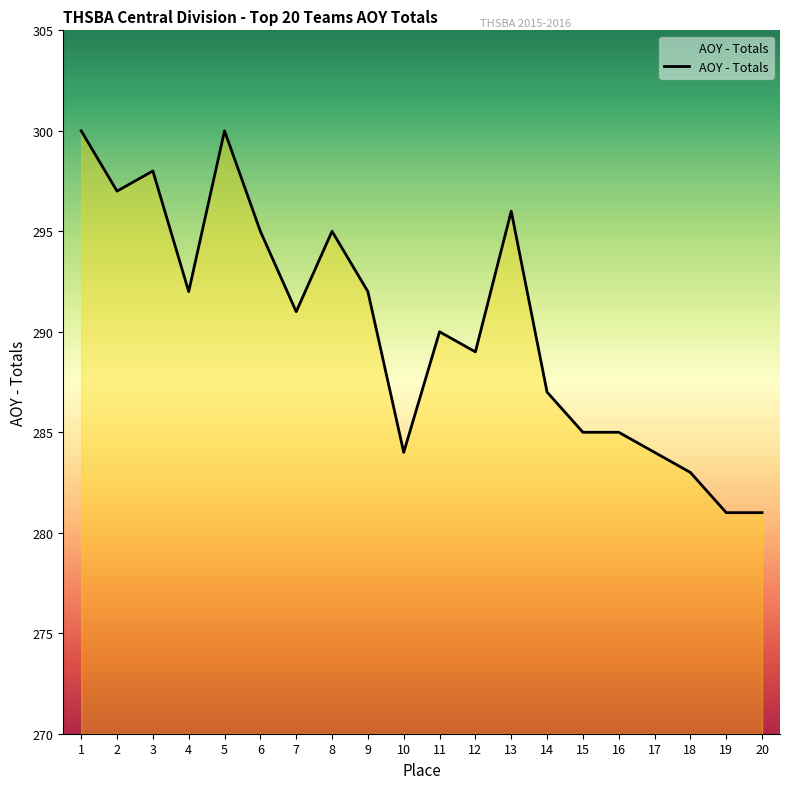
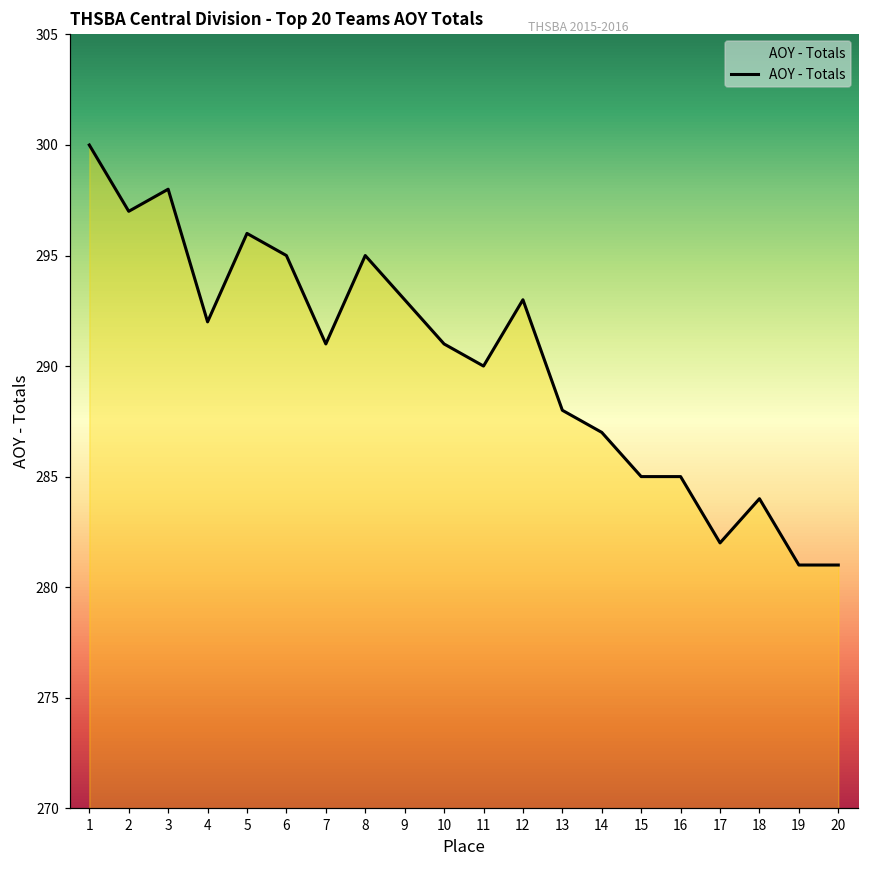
5: 300 -> 296
9: 292 -> 293
10: 284 -> 291
12: 289 -> 293
13: 296 -> 288
17: 284 -> 282
18: 283 -> 284
